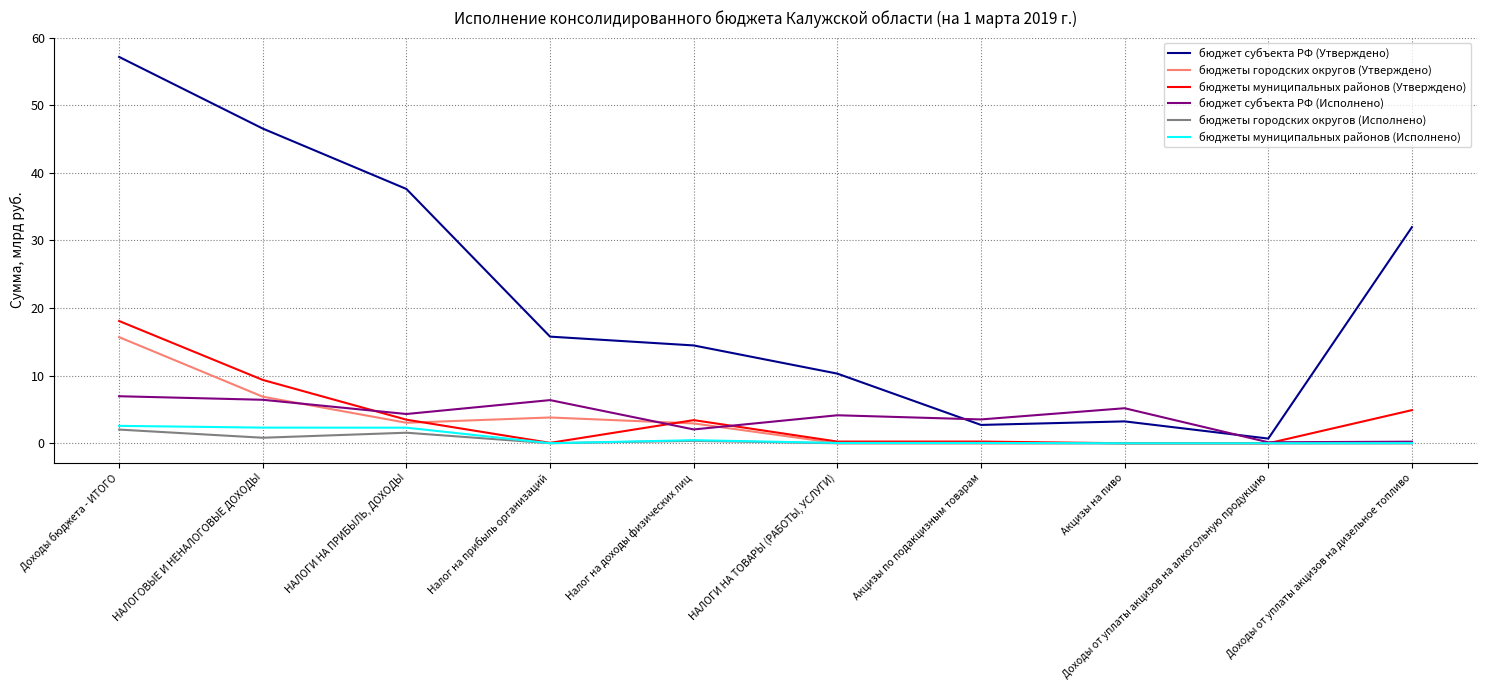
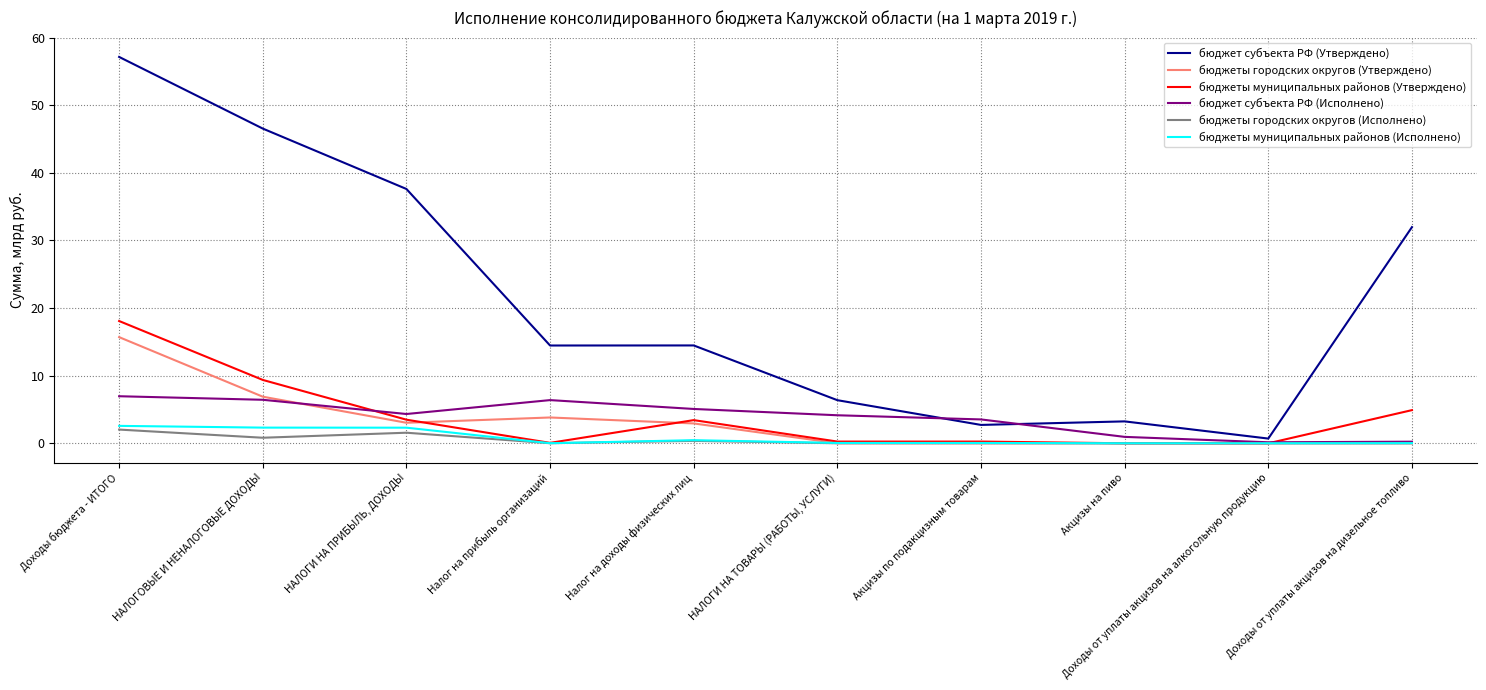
бюджет субъекта РФ (Утверждено), Налог на прибыль организаций: 16 -> 14
бюджет субъекта РФ (Исполнено), Налог на доходы физических лиц: 2 -> 5
бюджет субъекта РФ (Утверждено), НАЛОГИ НА ТОВАРЫ (РАБОТЫ, УСЛУГИ): 10 -> 6
бюджет субъекта РФ (Исполнено), Акцизы на пиво: 5 -> 1
